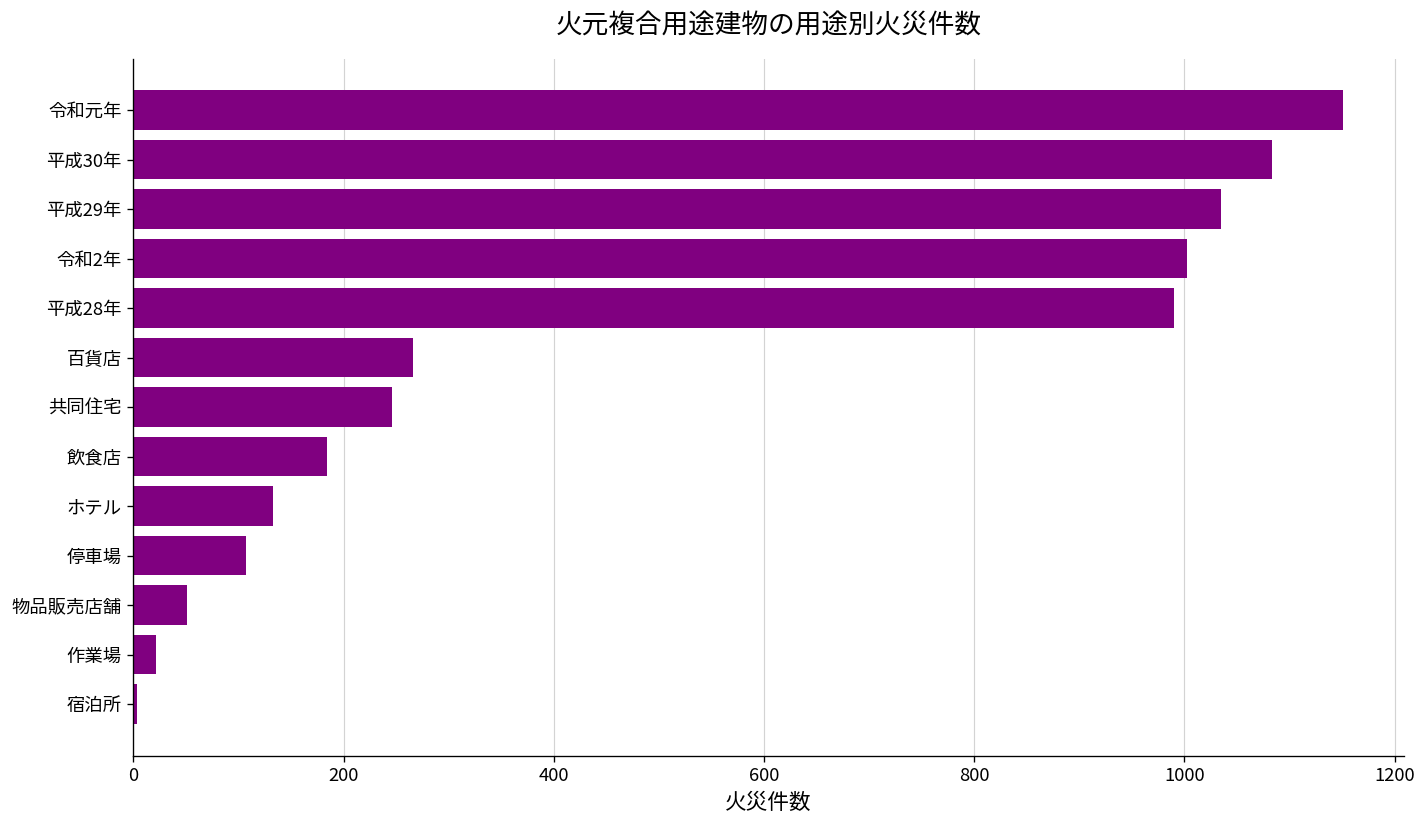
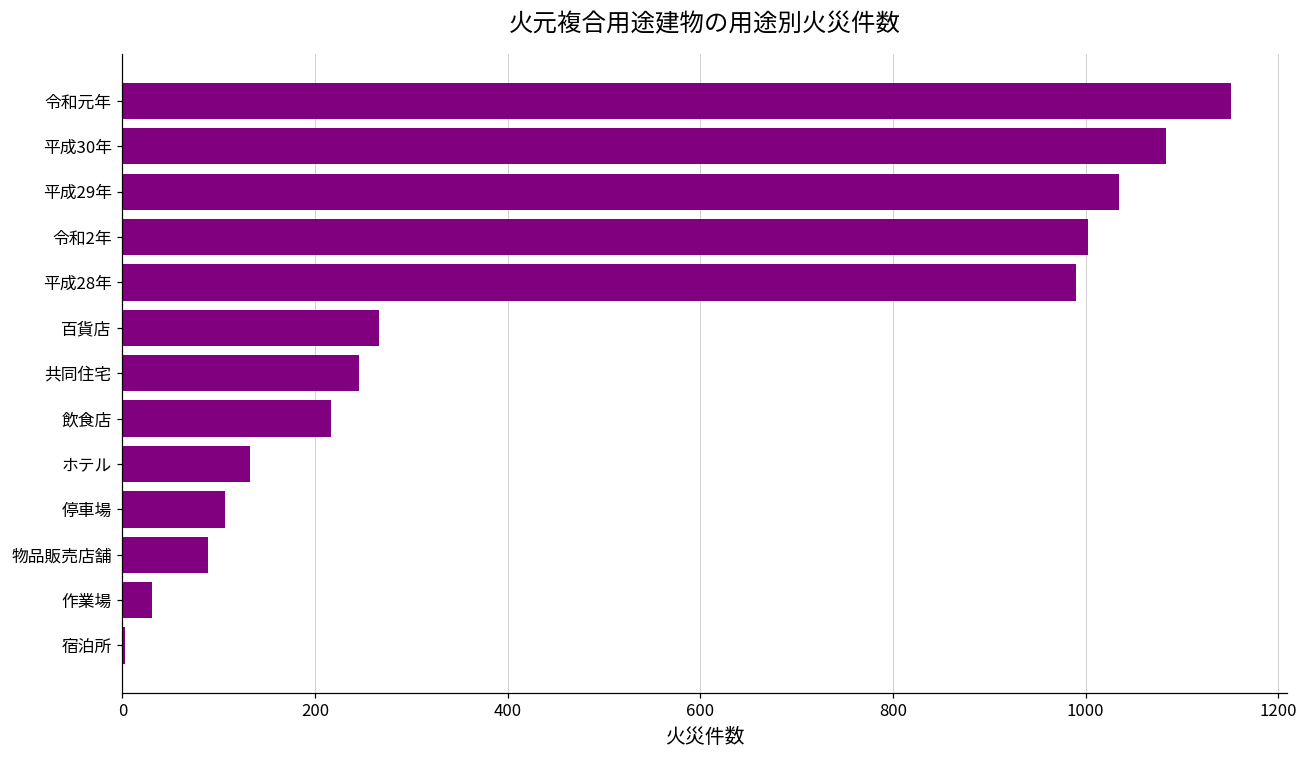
飲食店: 180 -> 220
物品販売店舗: 50 -> 90
作業場: 20 -> 30
